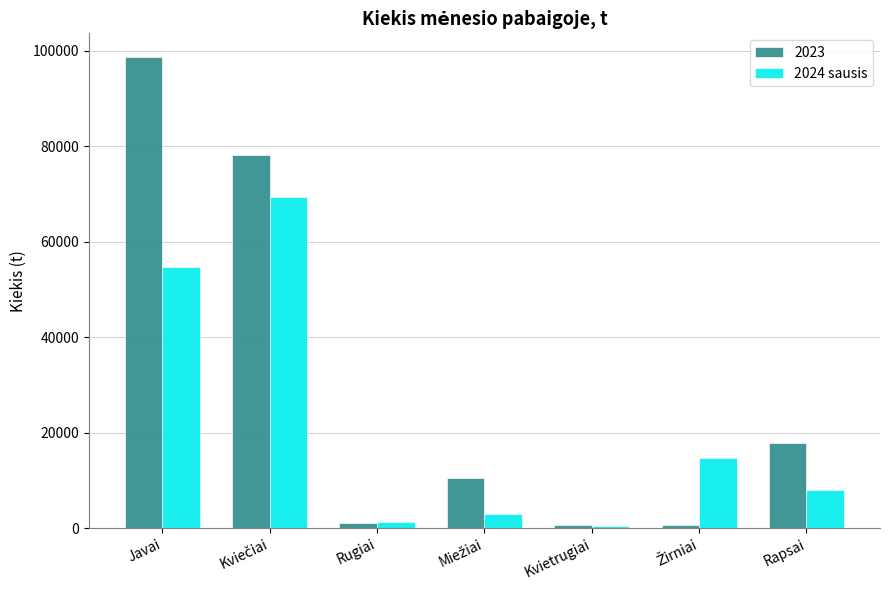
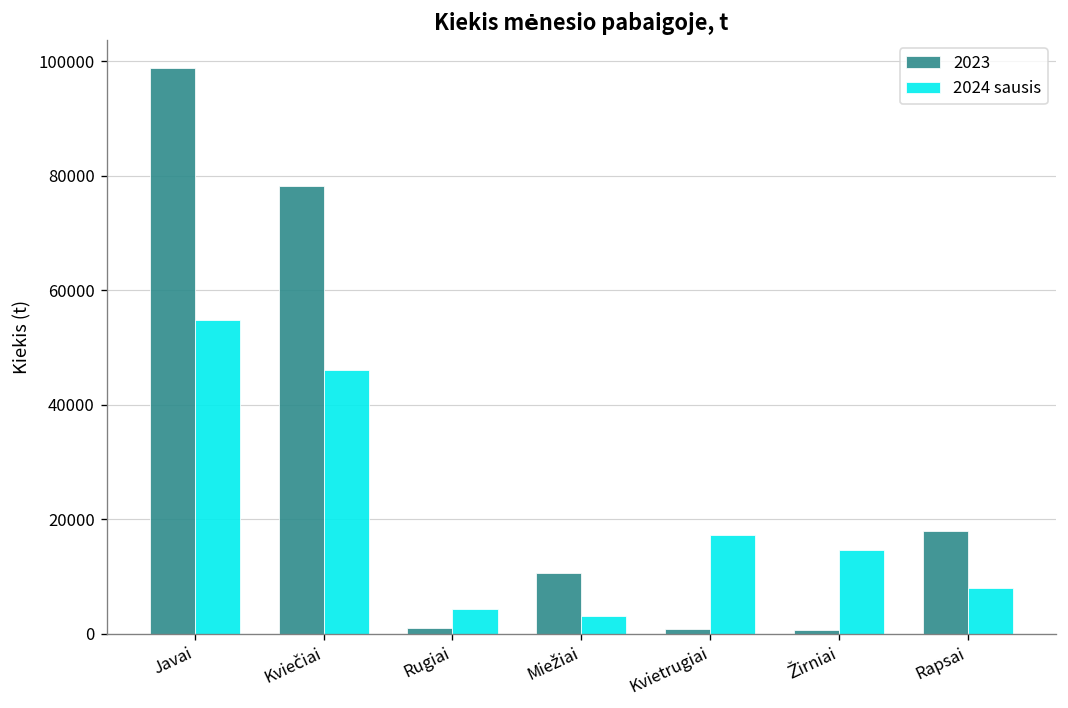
2024 sausis, Kviečiai: 69000 -> 46000
2024 sausis, Rugiai: 1000 -> 4000
2024 sausis, Kvietrugiai: 0 -> 17000
